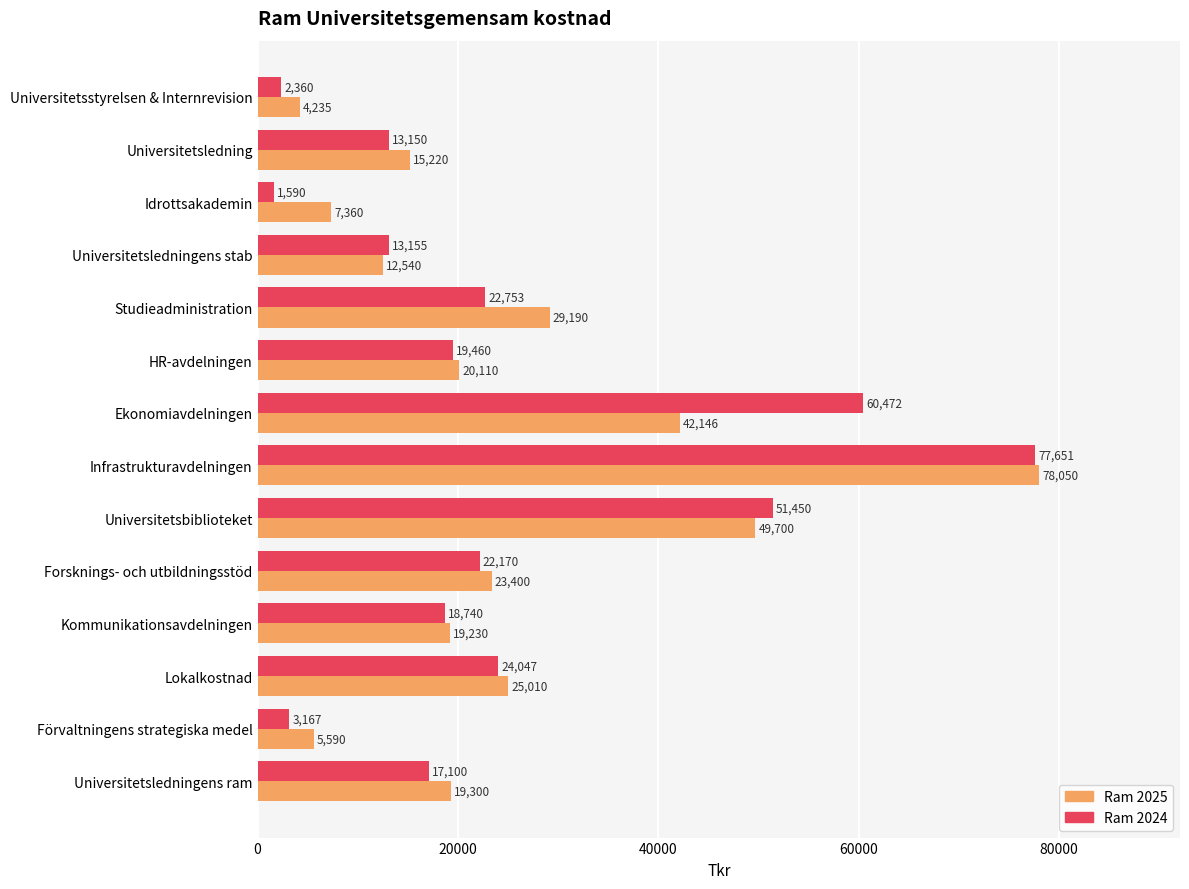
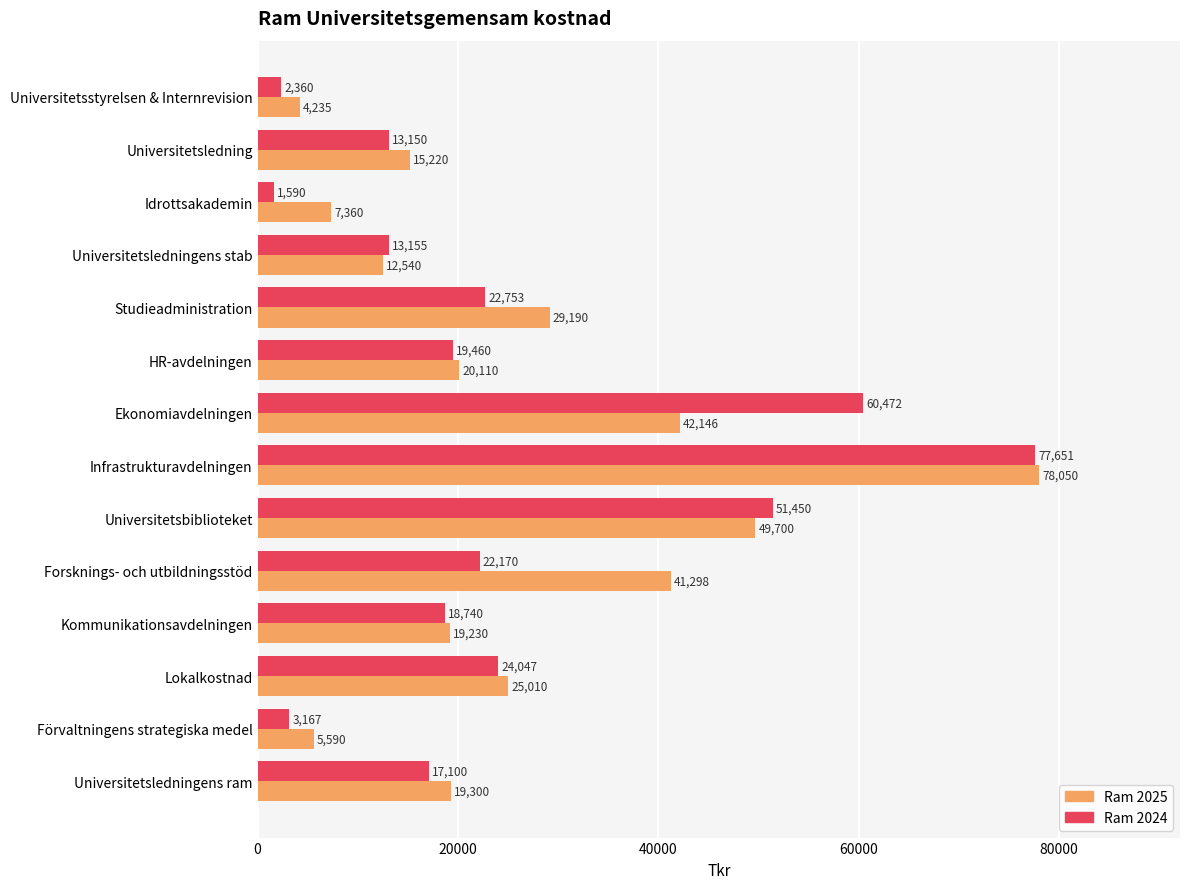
Ram 2025, Forsknings- och utbildningsstöd: 23,400 -> 41,298
